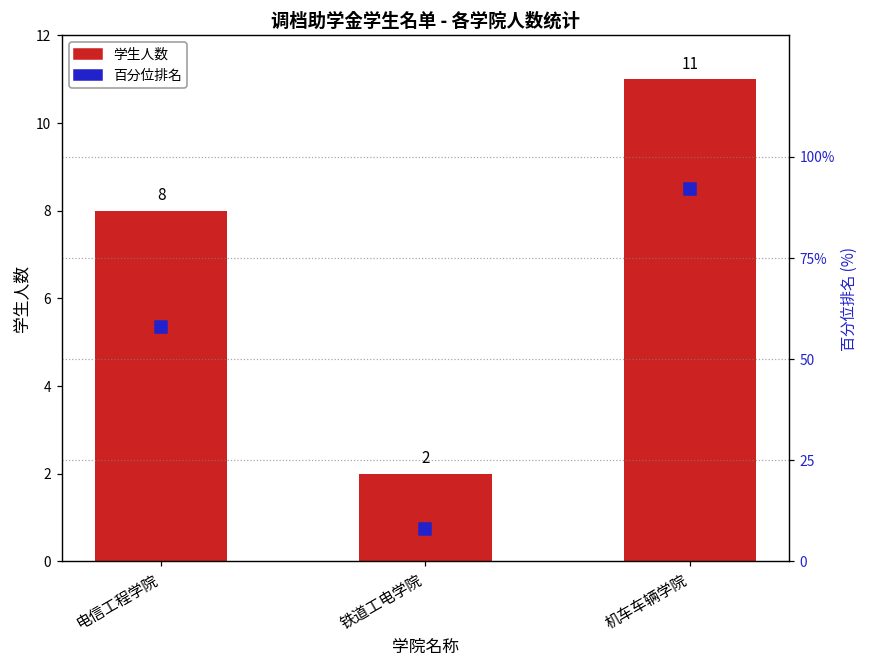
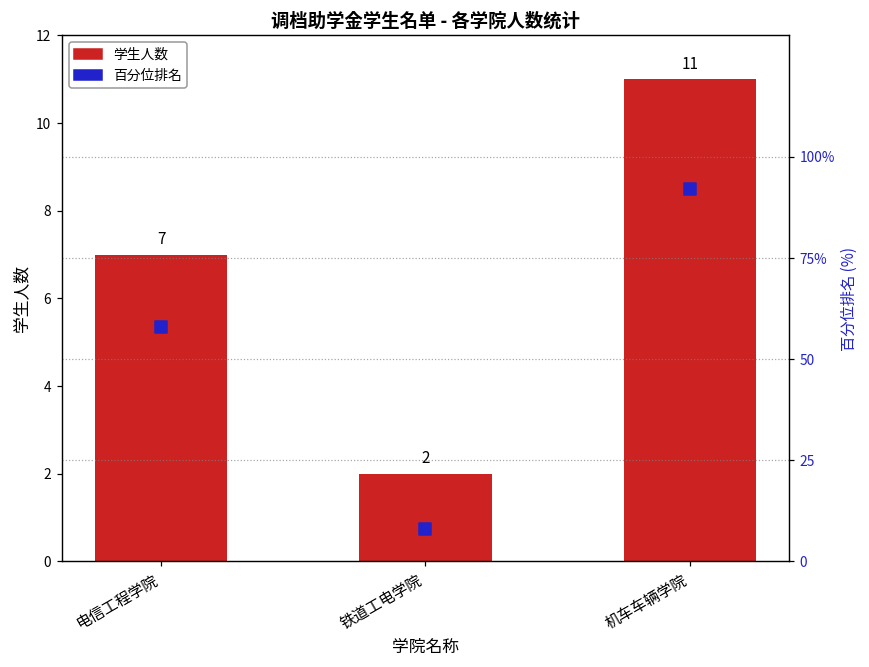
学生人数, 电信工程学院: 8 -> 7
